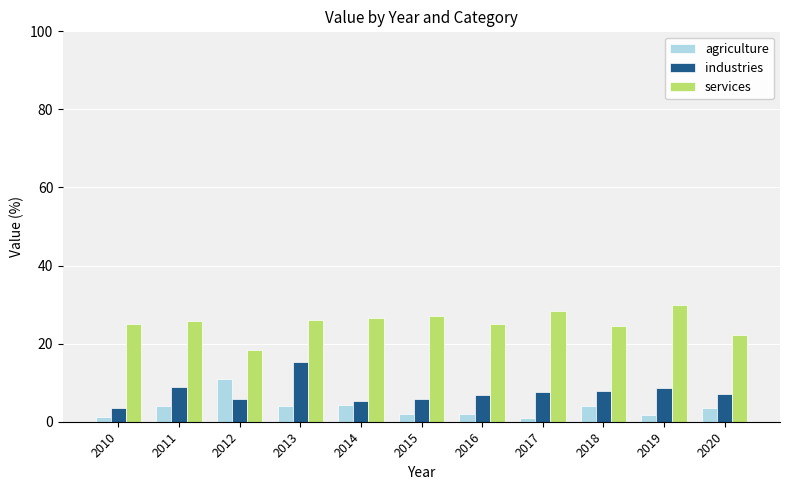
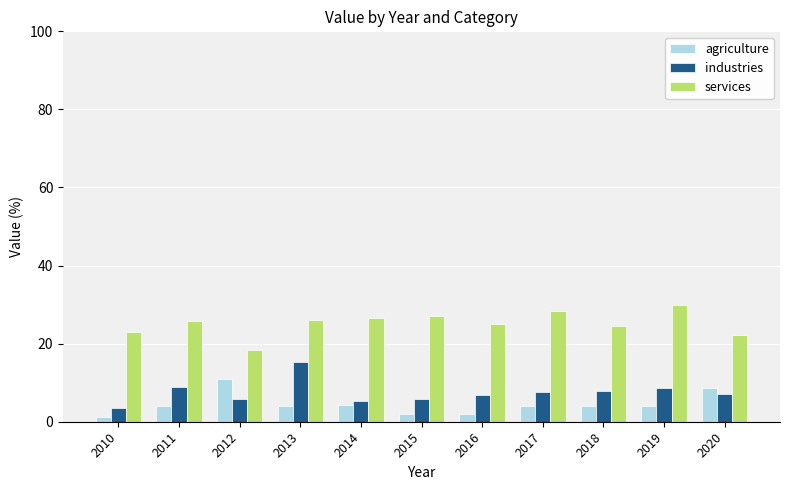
services, 2010: 25 -> 23
agriculture, 2017: 1 -> 4
agriculture, 2019: 2 -> 4
agriculture, 2020: 4 -> 9
